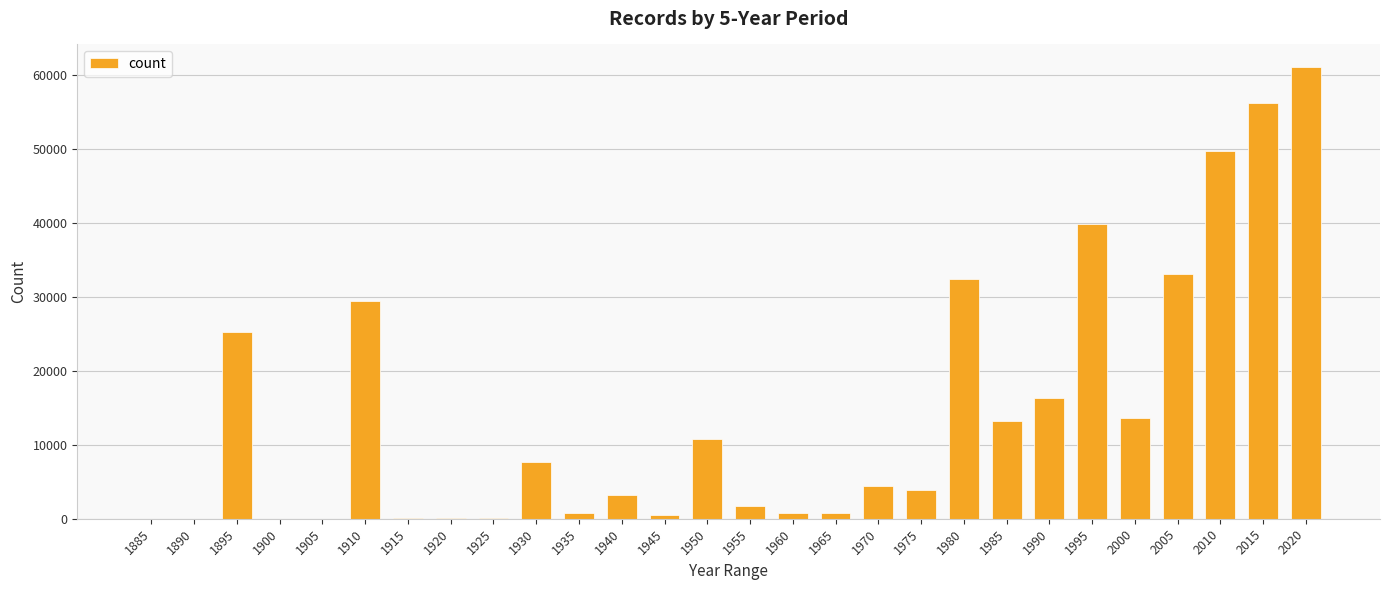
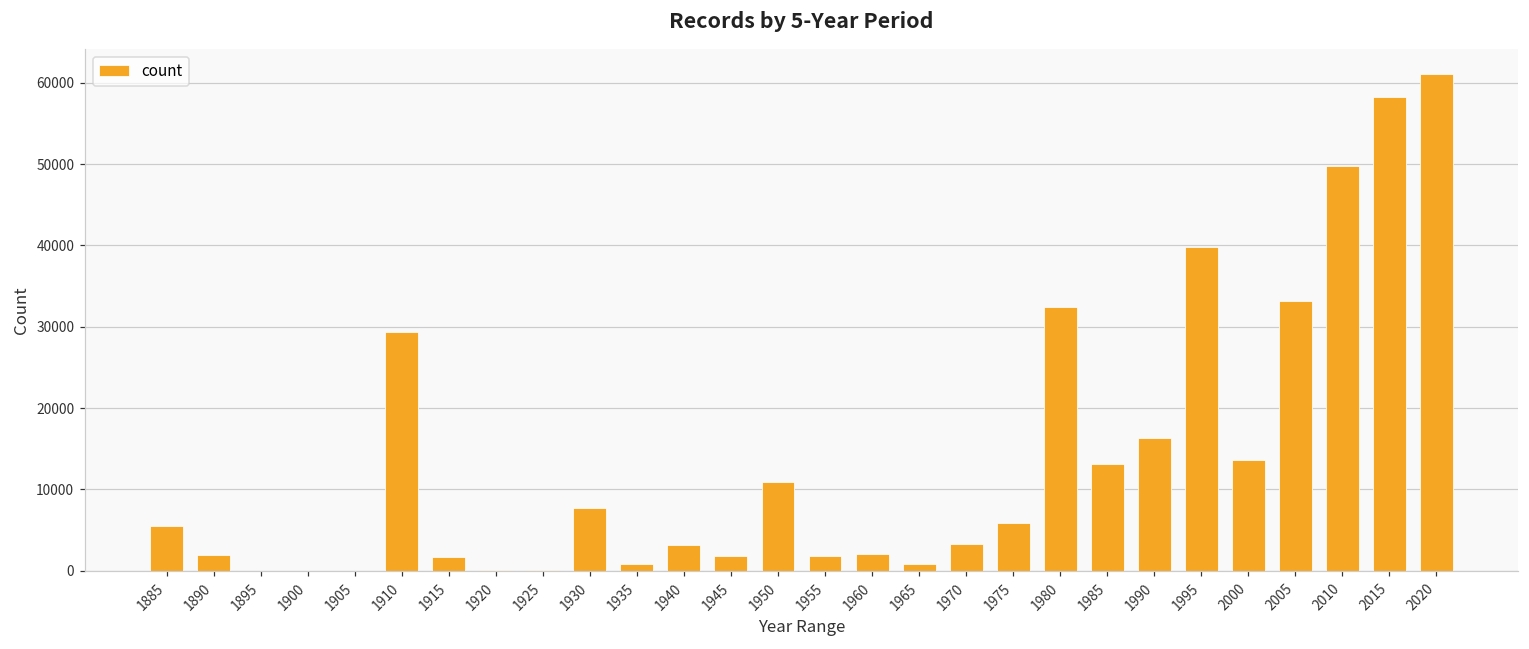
1885: 0 -> 5000
1890: 0 -> 2000
1895: 25000 -> 0
1915: 0 -> 2000
1945: 0 -> 2000
1960: 1000 -> 2000
1970: 4000 -> 3000
1975: 4000 -> 6000
2015: 56000 -> 58000
